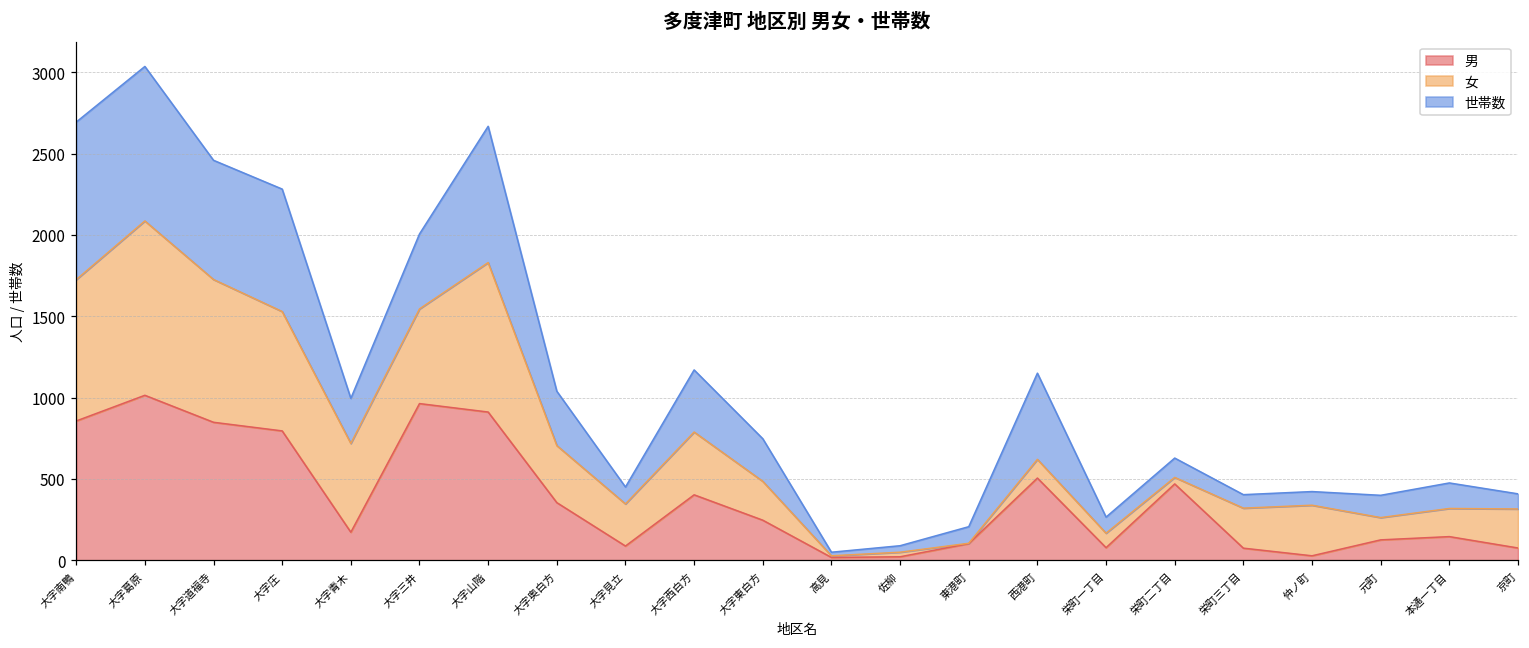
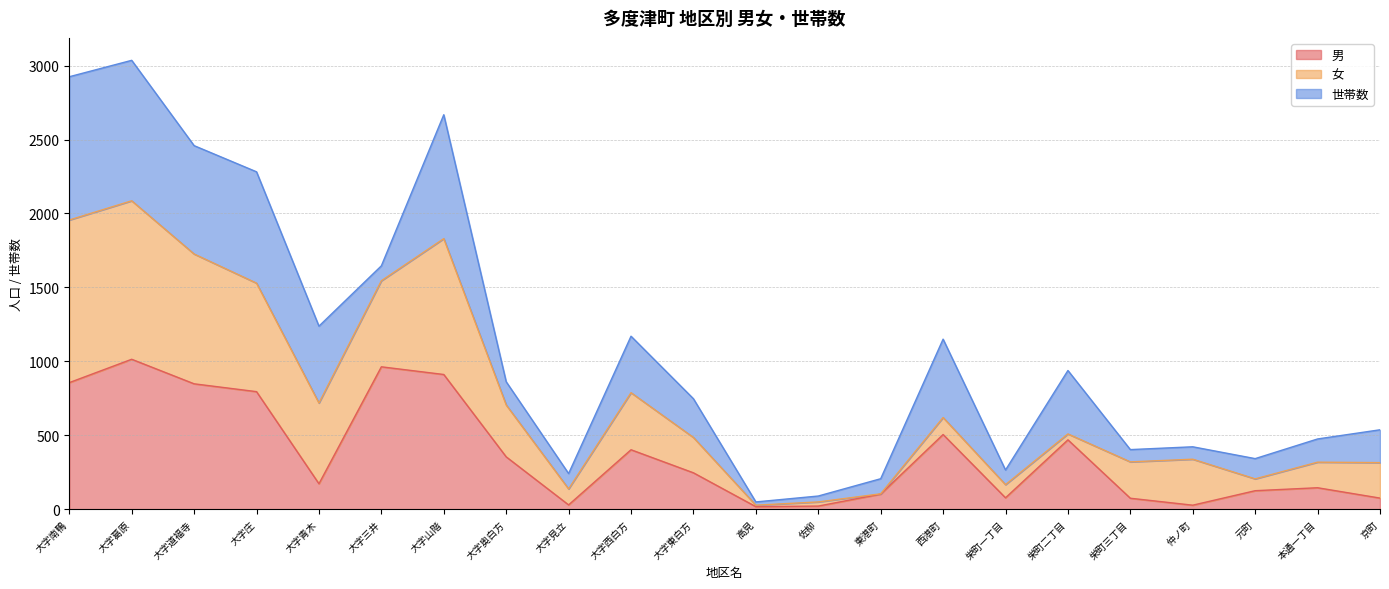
女, 大字南鴨: 870 -> 1100
世帯数, 大字青木: 280 -> 520
世帯数, 大字三井: 460 -> 100
世帯数, 大字奥白方: 330 -> 160
男, 大字見立: 90 -> 30
女, 大字見立: 260 -> 110
世帯数, 栄町二丁目: 120 -> 430
女, 元町: 140 -> 80
世帯数, 京町: 90 -> 220
